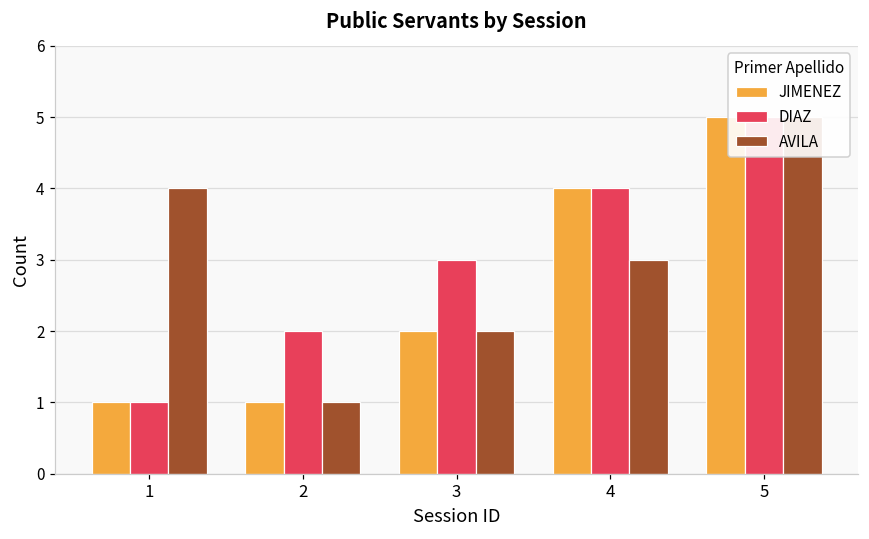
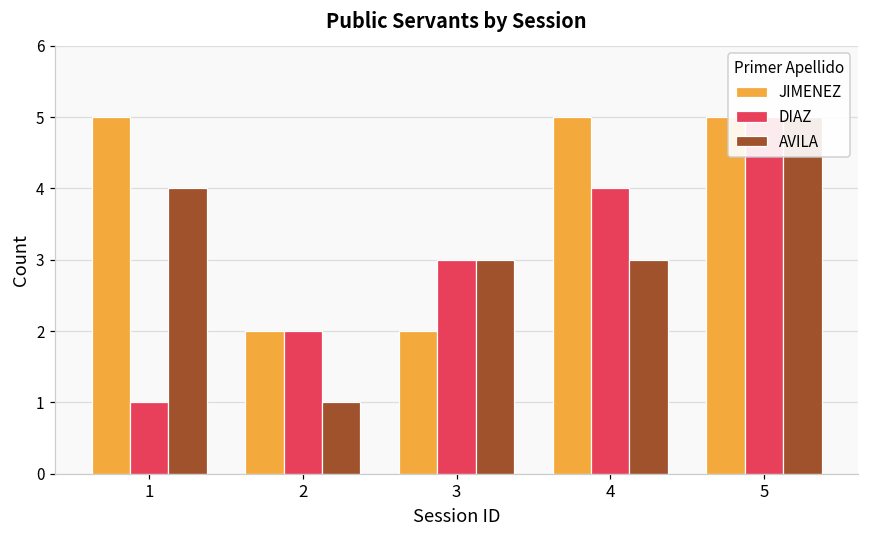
JIMENEZ, 1: 1 -> 5
JIMENEZ, 2: 1 -> 2
AVILA, 3: 2 -> 3
JIMENEZ, 4: 4 -> 5
